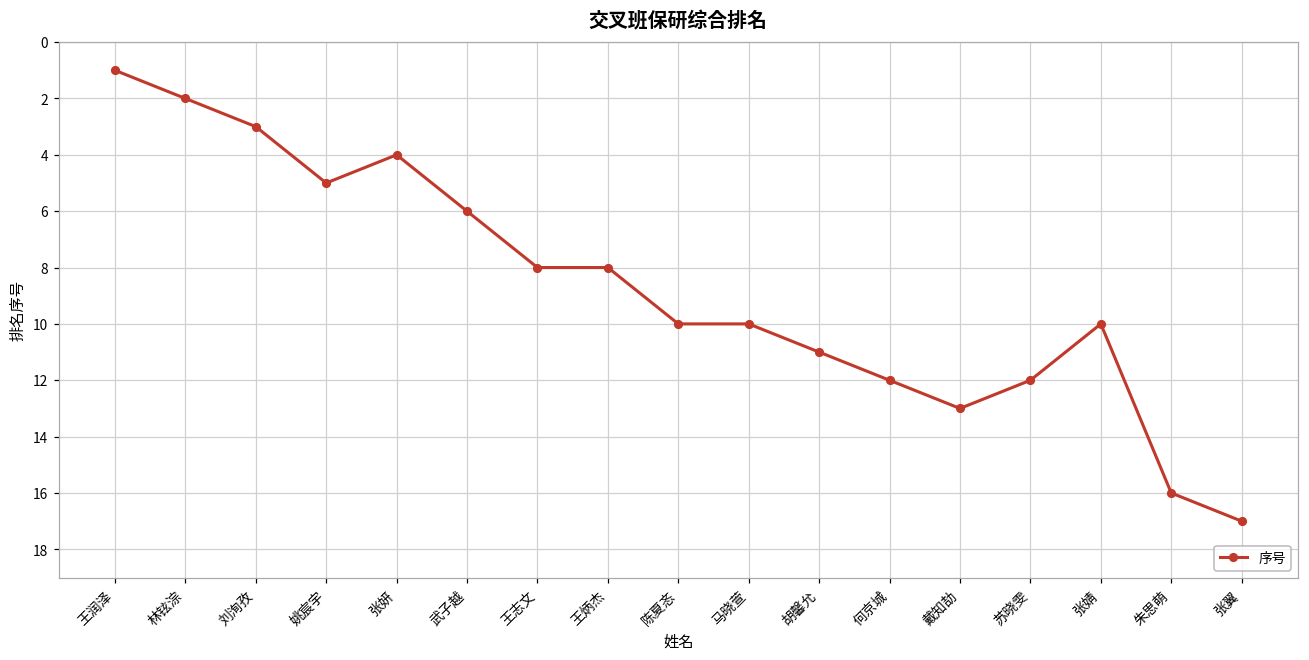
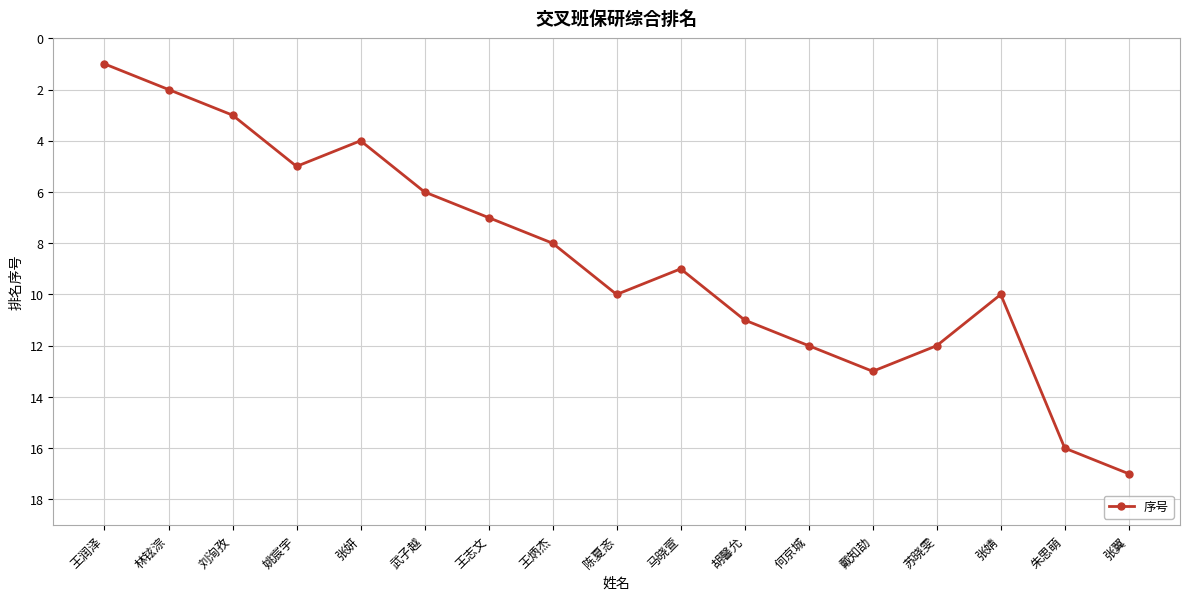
王志文: 8 -> 7
马晓萱: 10 -> 9
